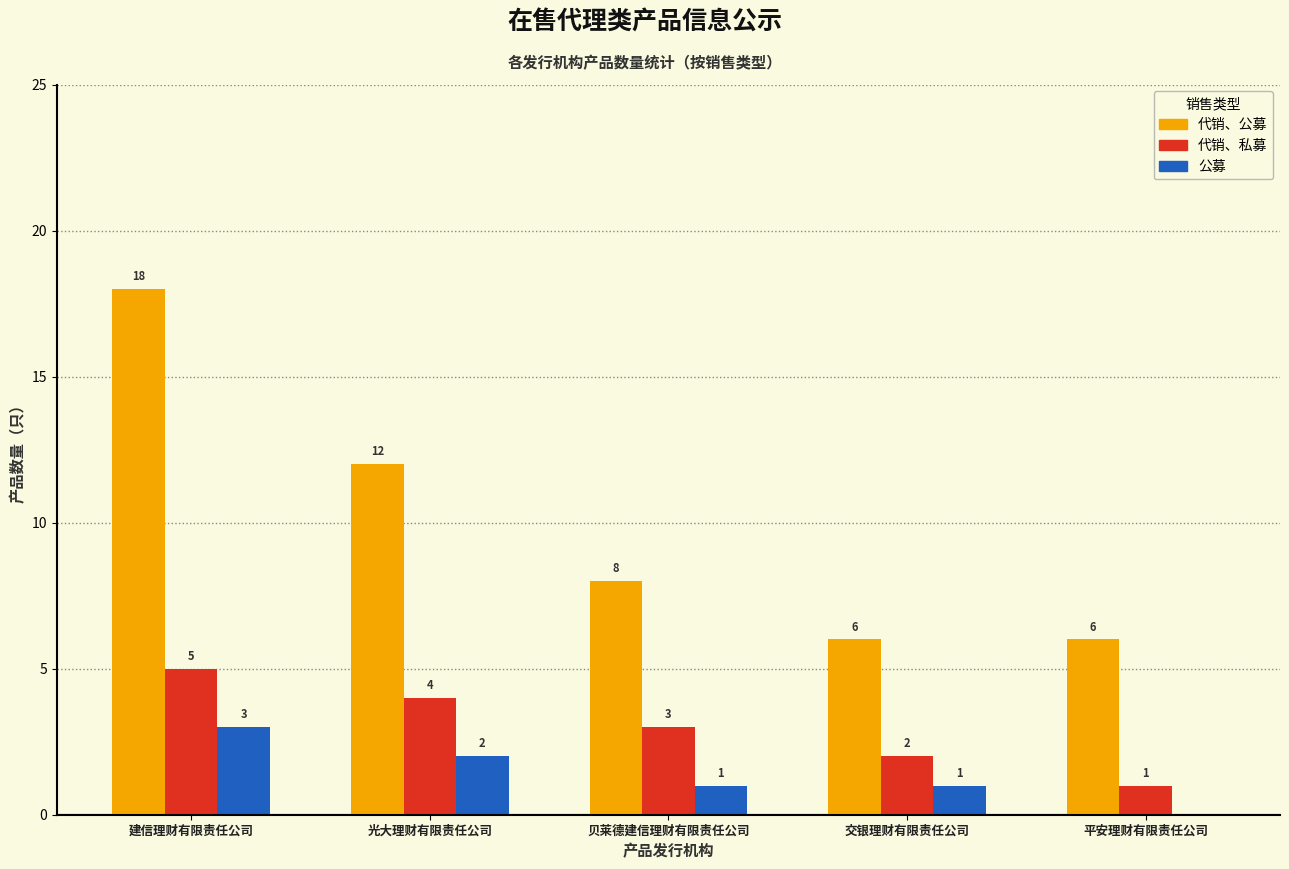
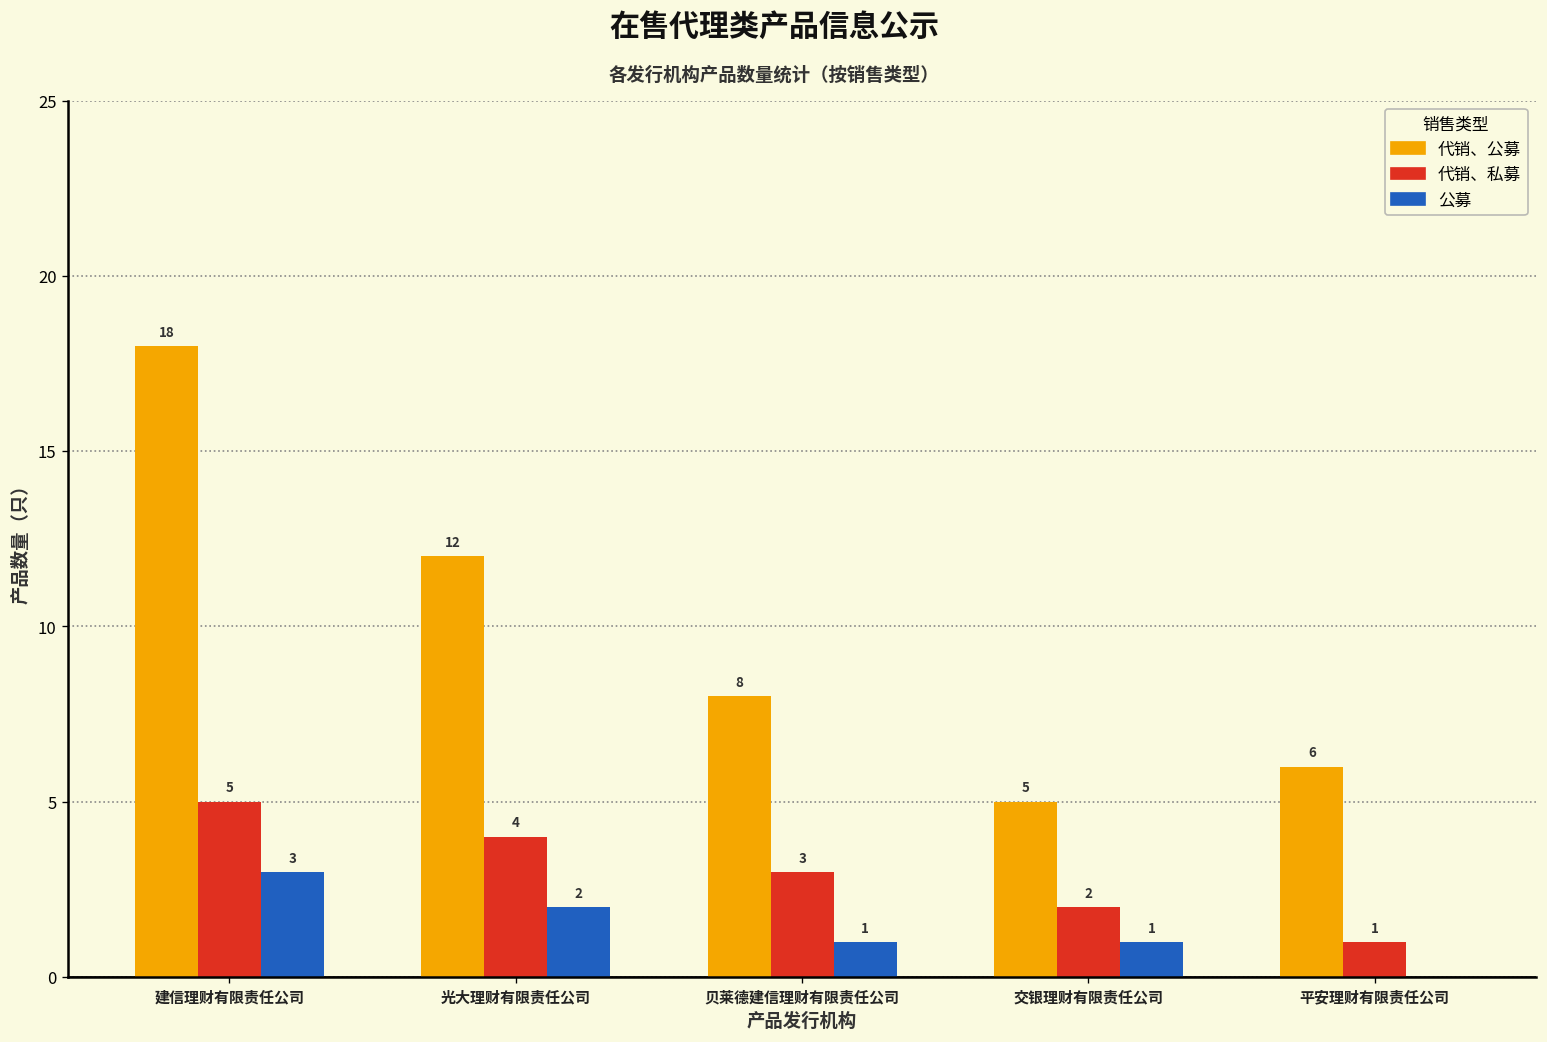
代销、公募, 交银理财有限责任公司: 6 -> 5
